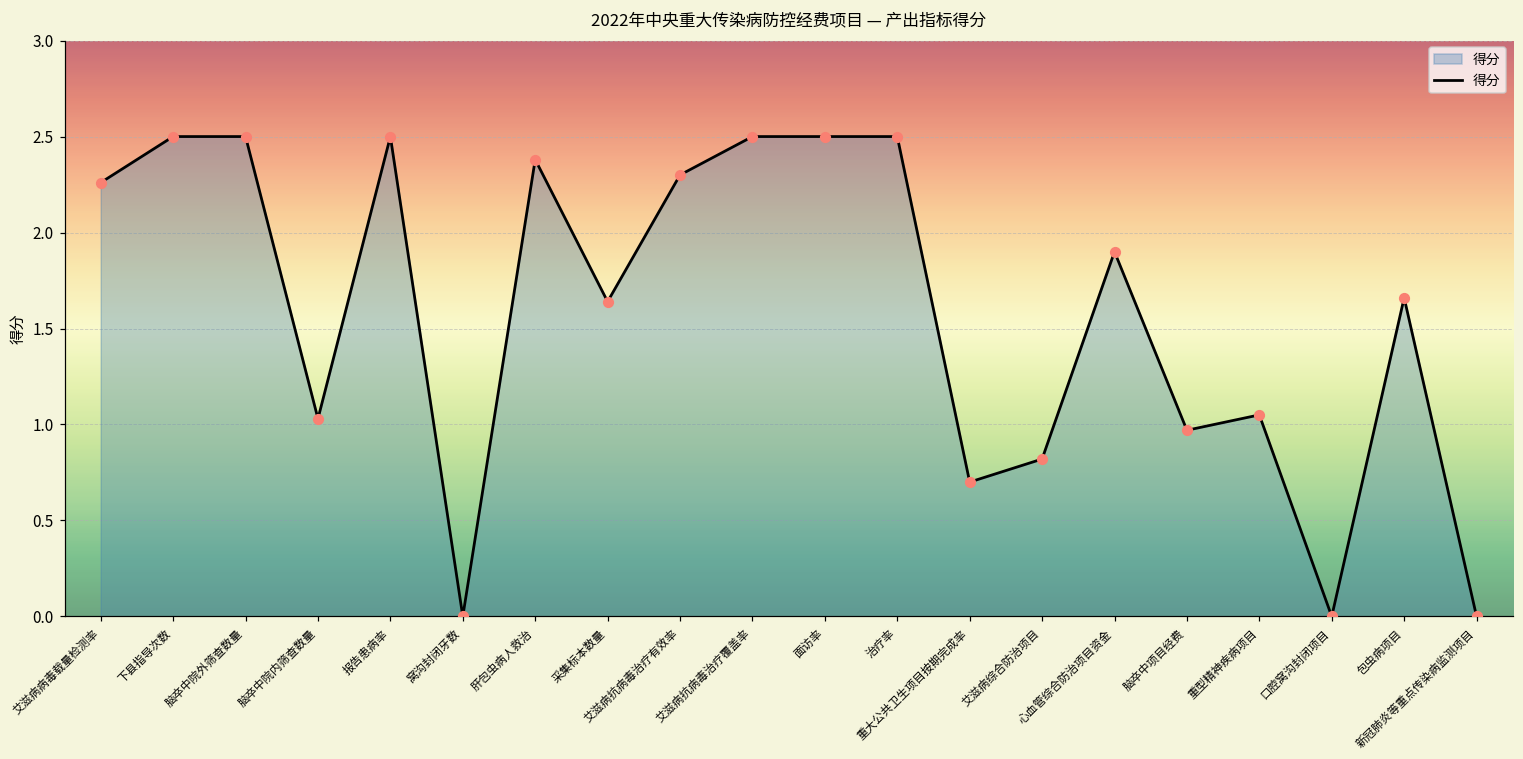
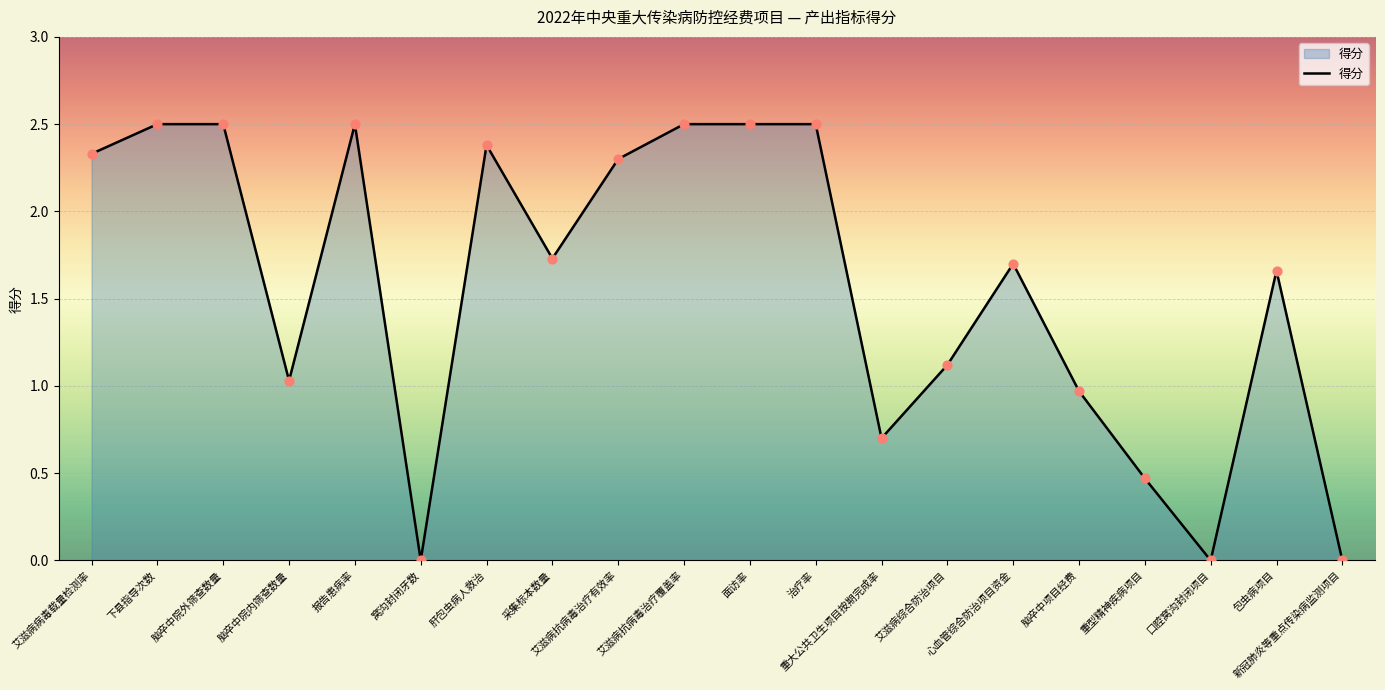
艾滋病病毒载量检测率: 2.26 -> 2.33
采集标本数量: 1.64 -> 1.73
艾滋病综合防治项目: 0.82 -> 1.12
心血管综合防治项目资金: 1.9 -> 1.7
重型精神疾病项目: 1.05 -> 0.47
